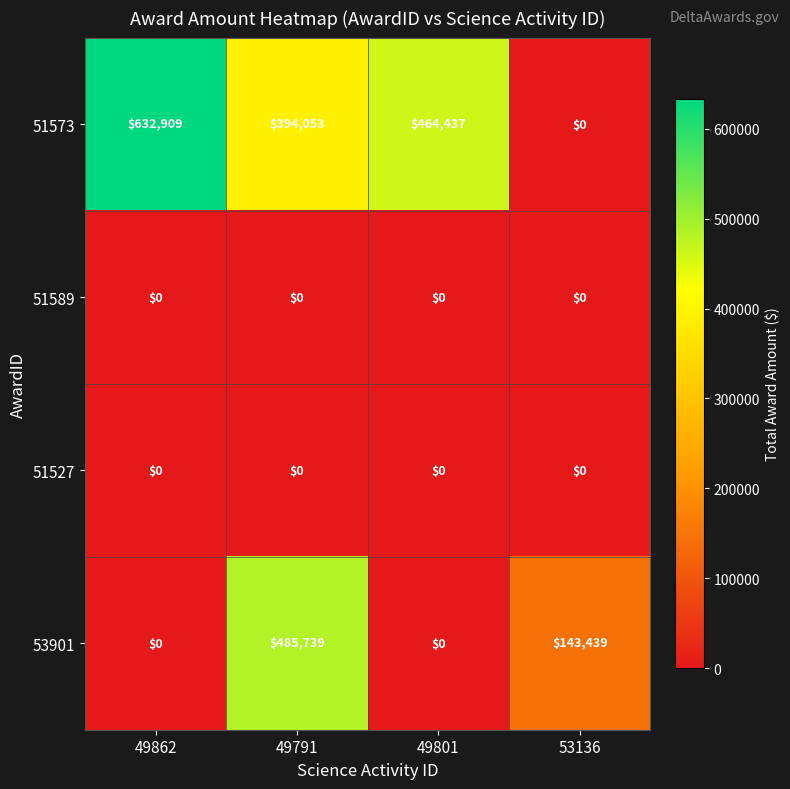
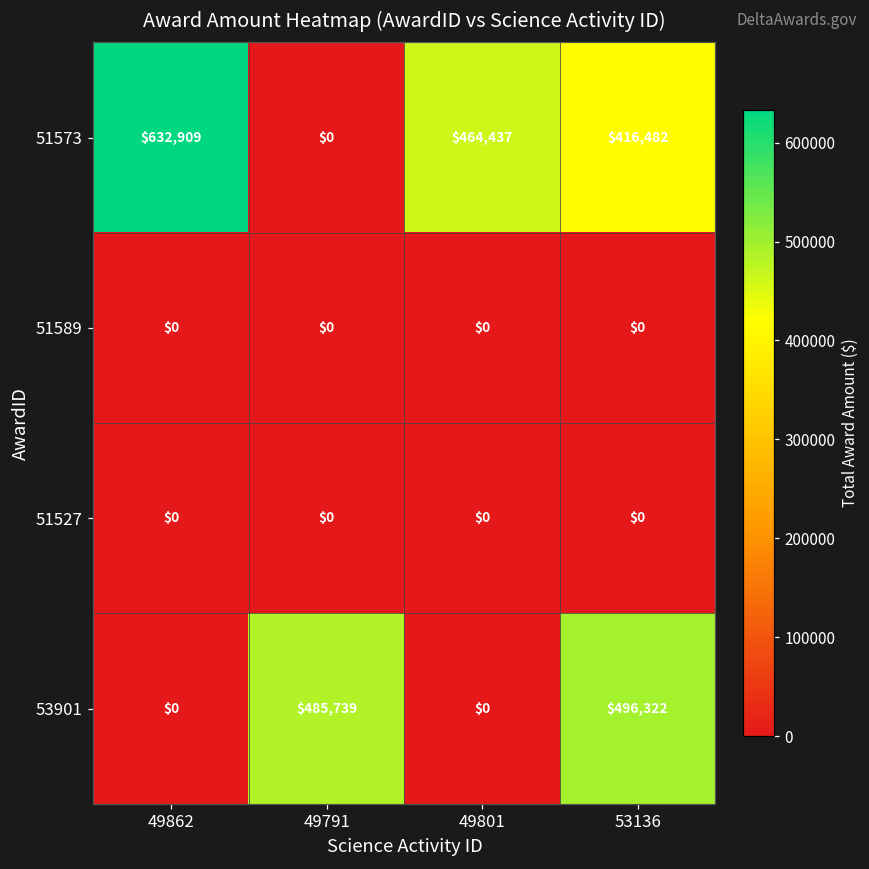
51573, 49791: $394,053 -> $0
51573, 53136: $0 -> $416,482
53901, 53136: $143,439 -> $496,322
